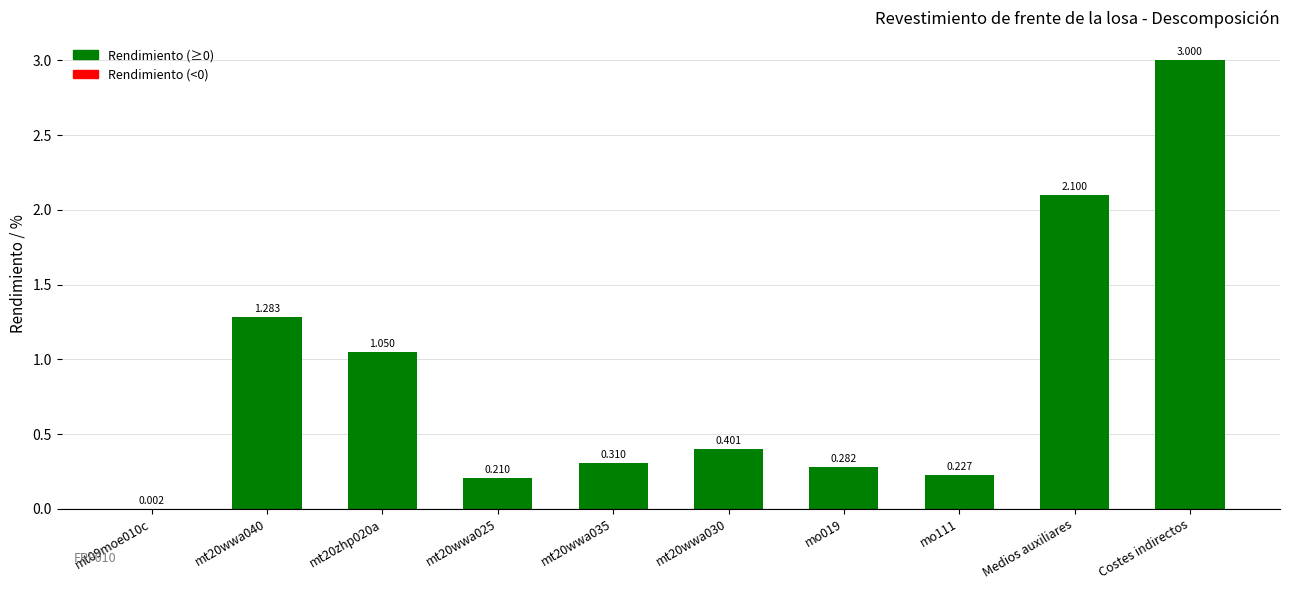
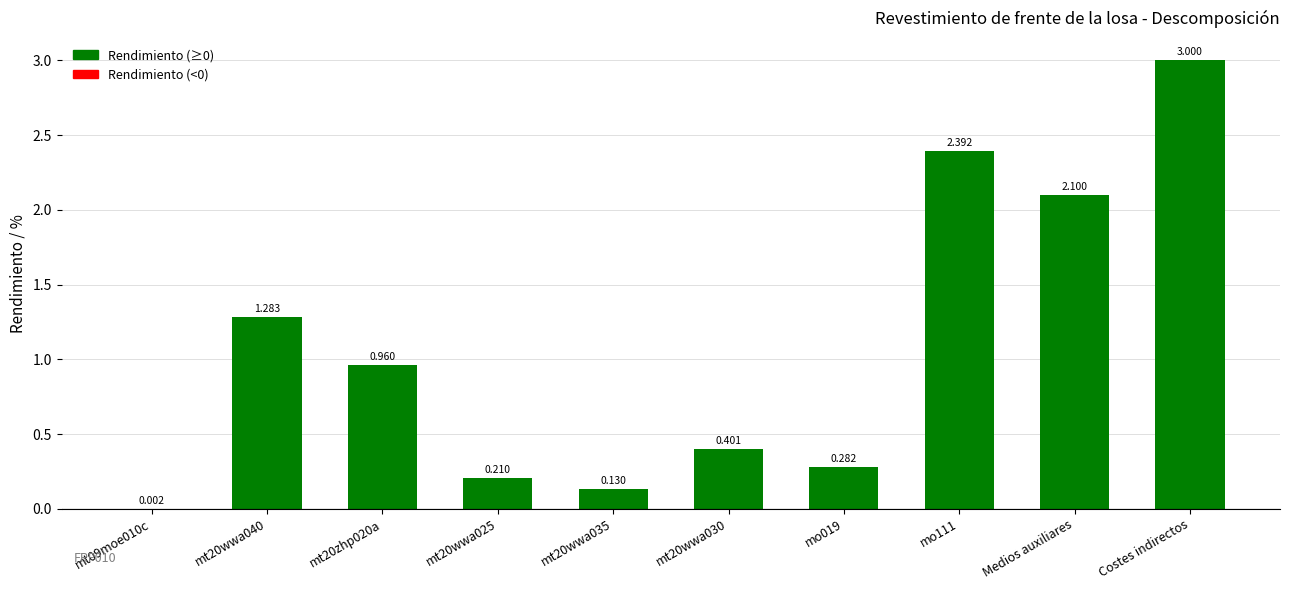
mt20zhp020a: 1.050 -> 0.960
mt20wwa035: 0.310 -> 0.130
mo111: 0.227 -> 2.392
